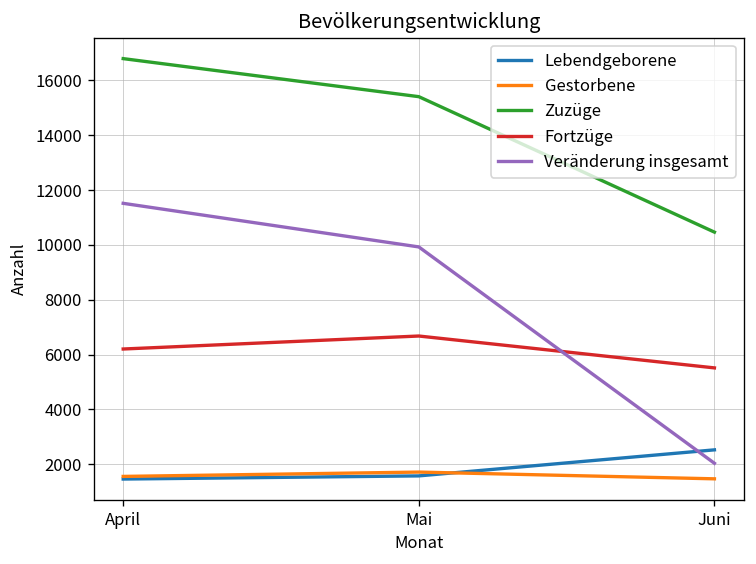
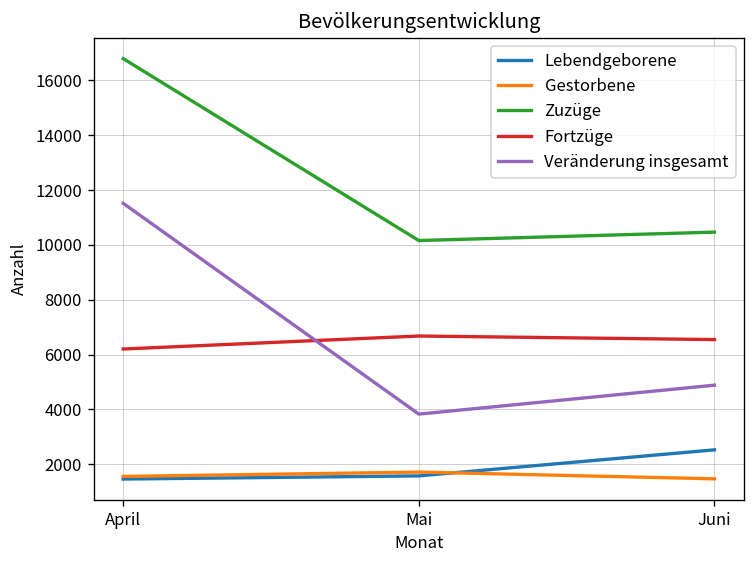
Zuzüge, Mai: 15400 -> 10200
Veränderung insgesamt, Mai: 9900 -> 3800
Fortzüge, Juni: 5500 -> 6500
Veränderung insgesamt, Juni: 2000 -> 4900
